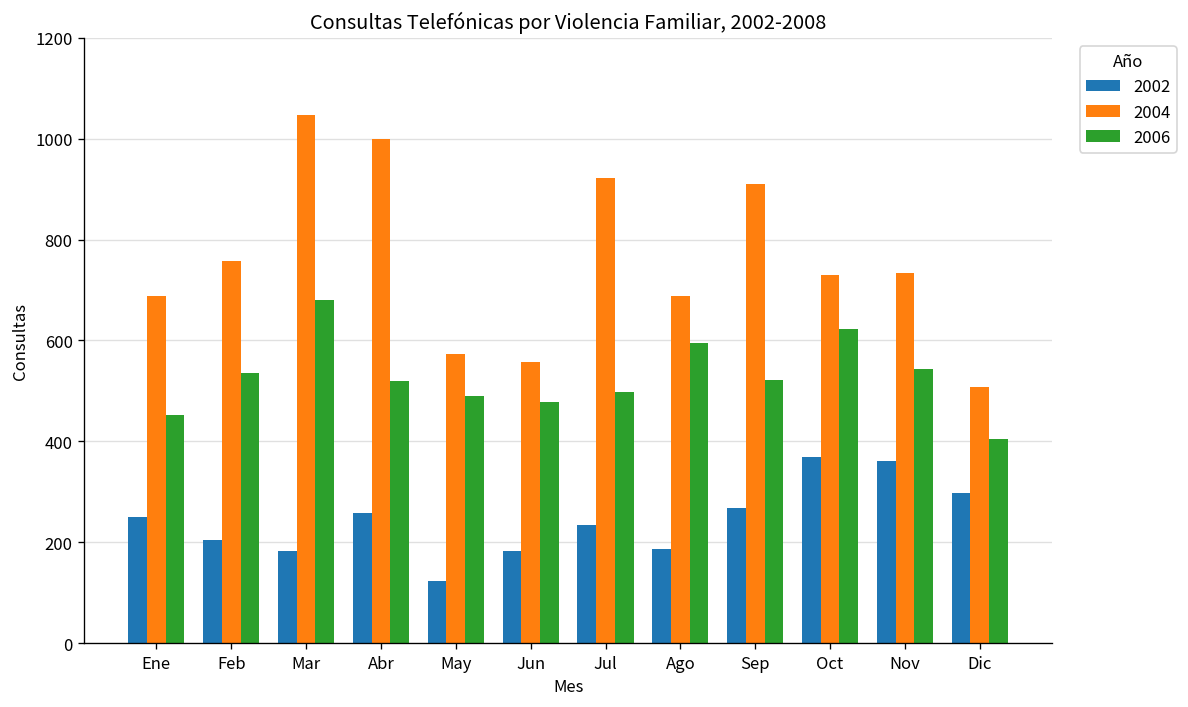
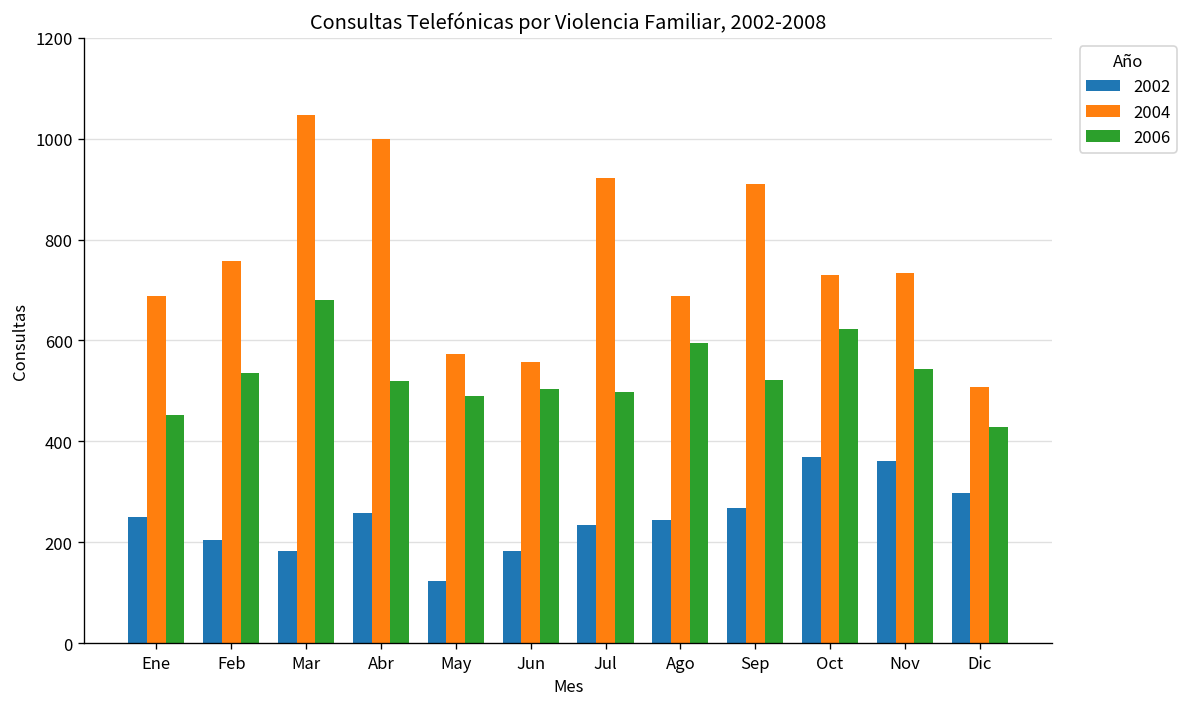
2006, Jun: 480 -> 500
2002, Ago: 190 -> 250
2006, Dic: 400 -> 430
